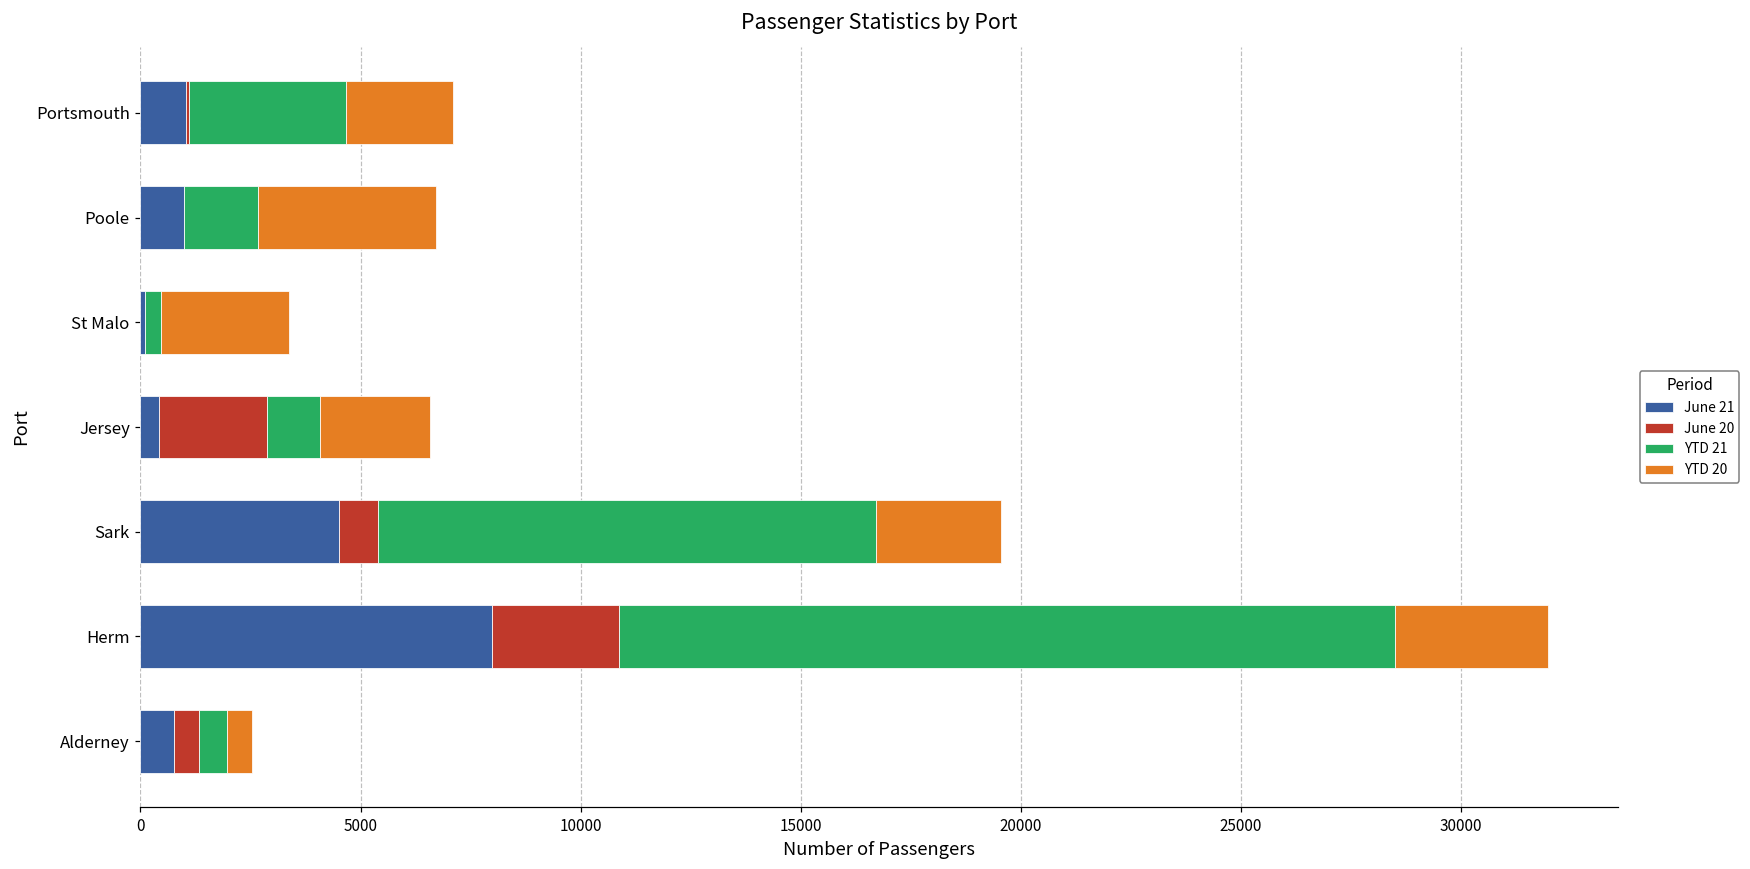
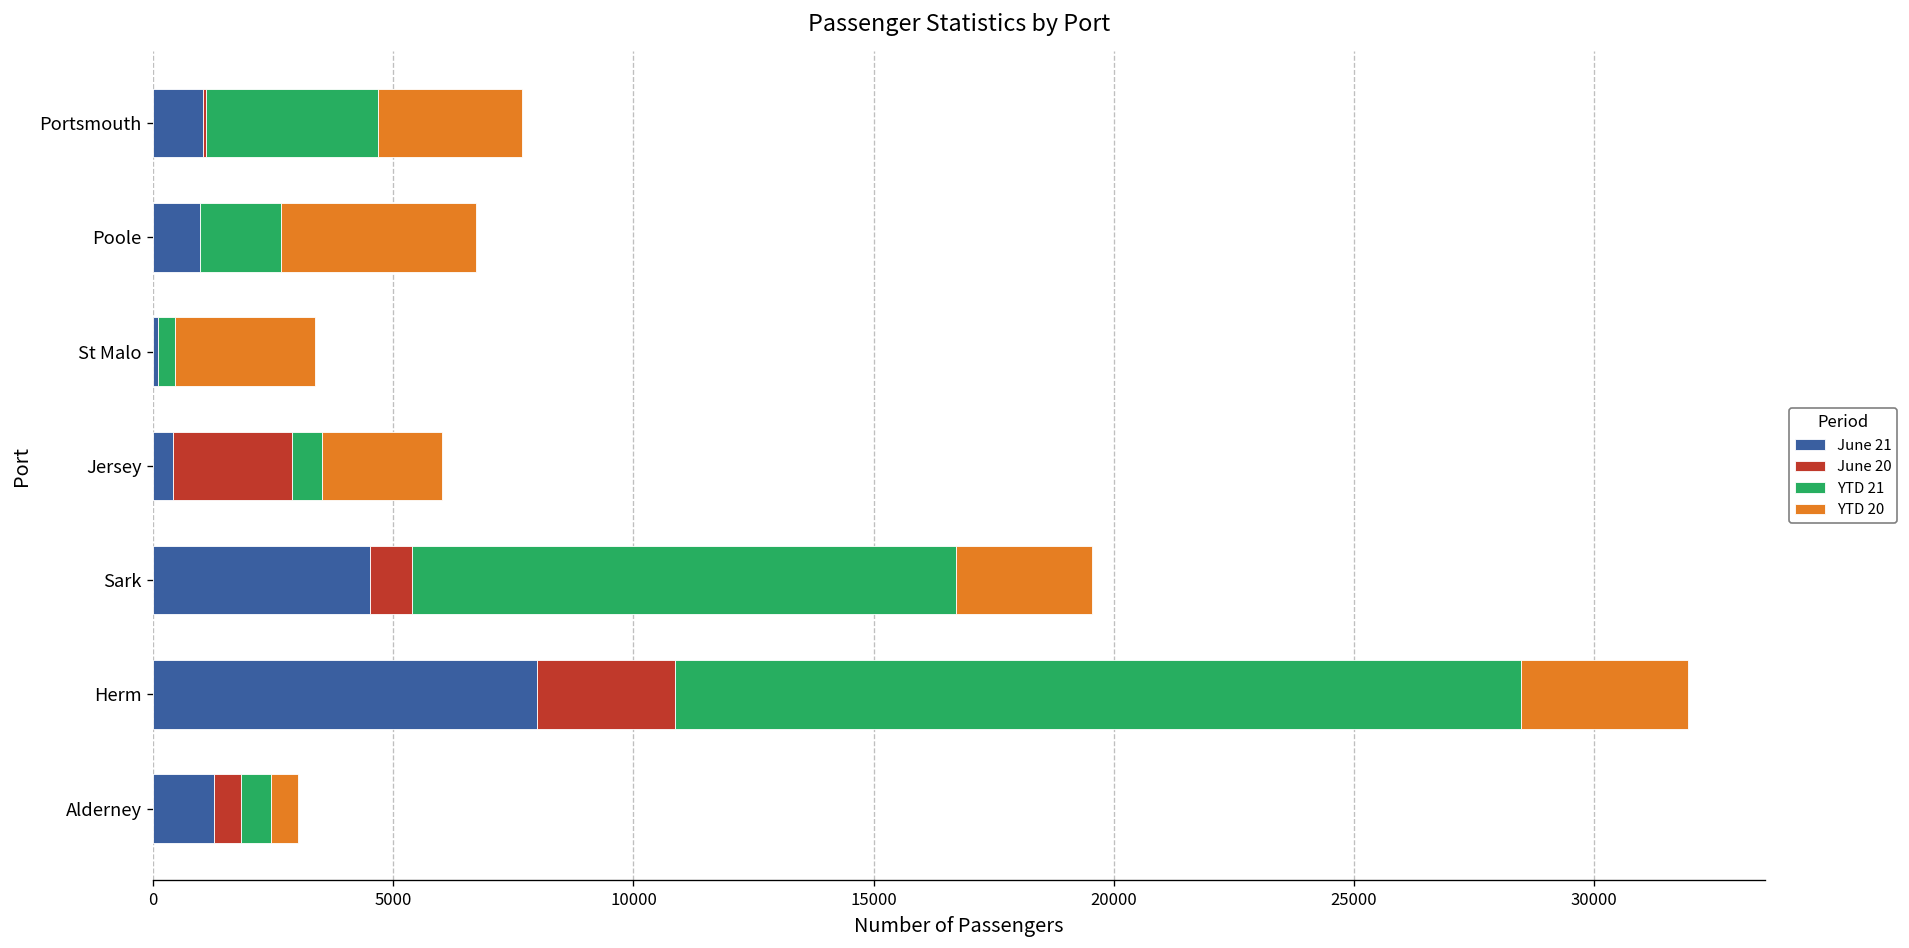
YTD 20, Portsmouth: 2400 -> 3000
YTD 21, Jersey: 1200 -> 600
June 21, Alderney: 800 -> 1300
